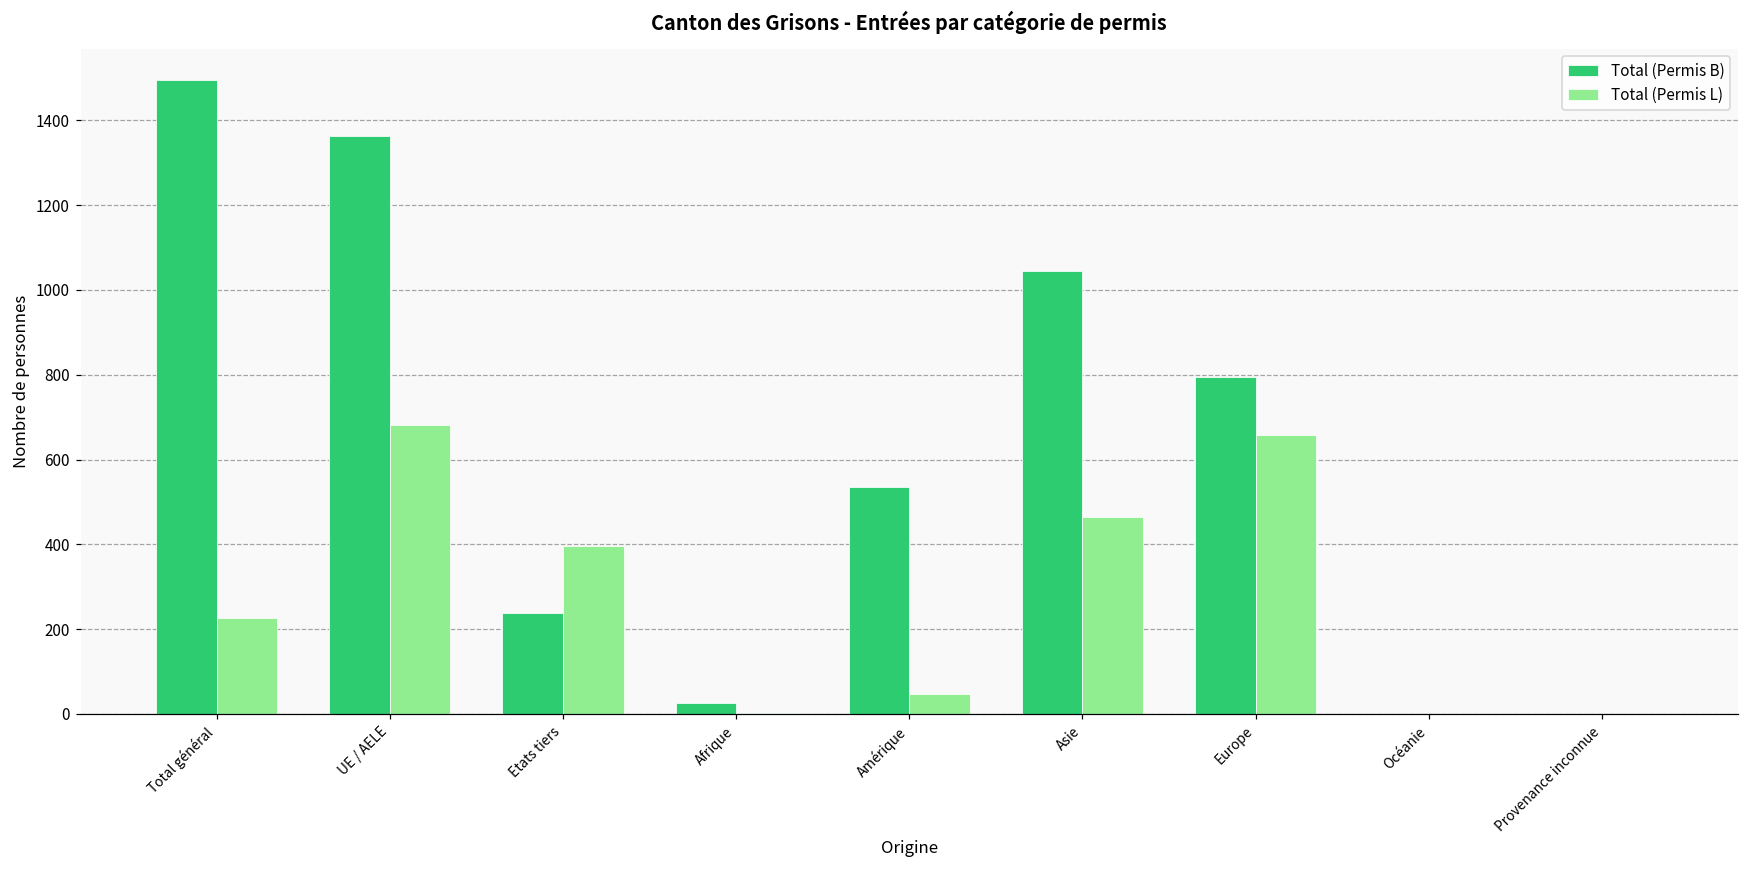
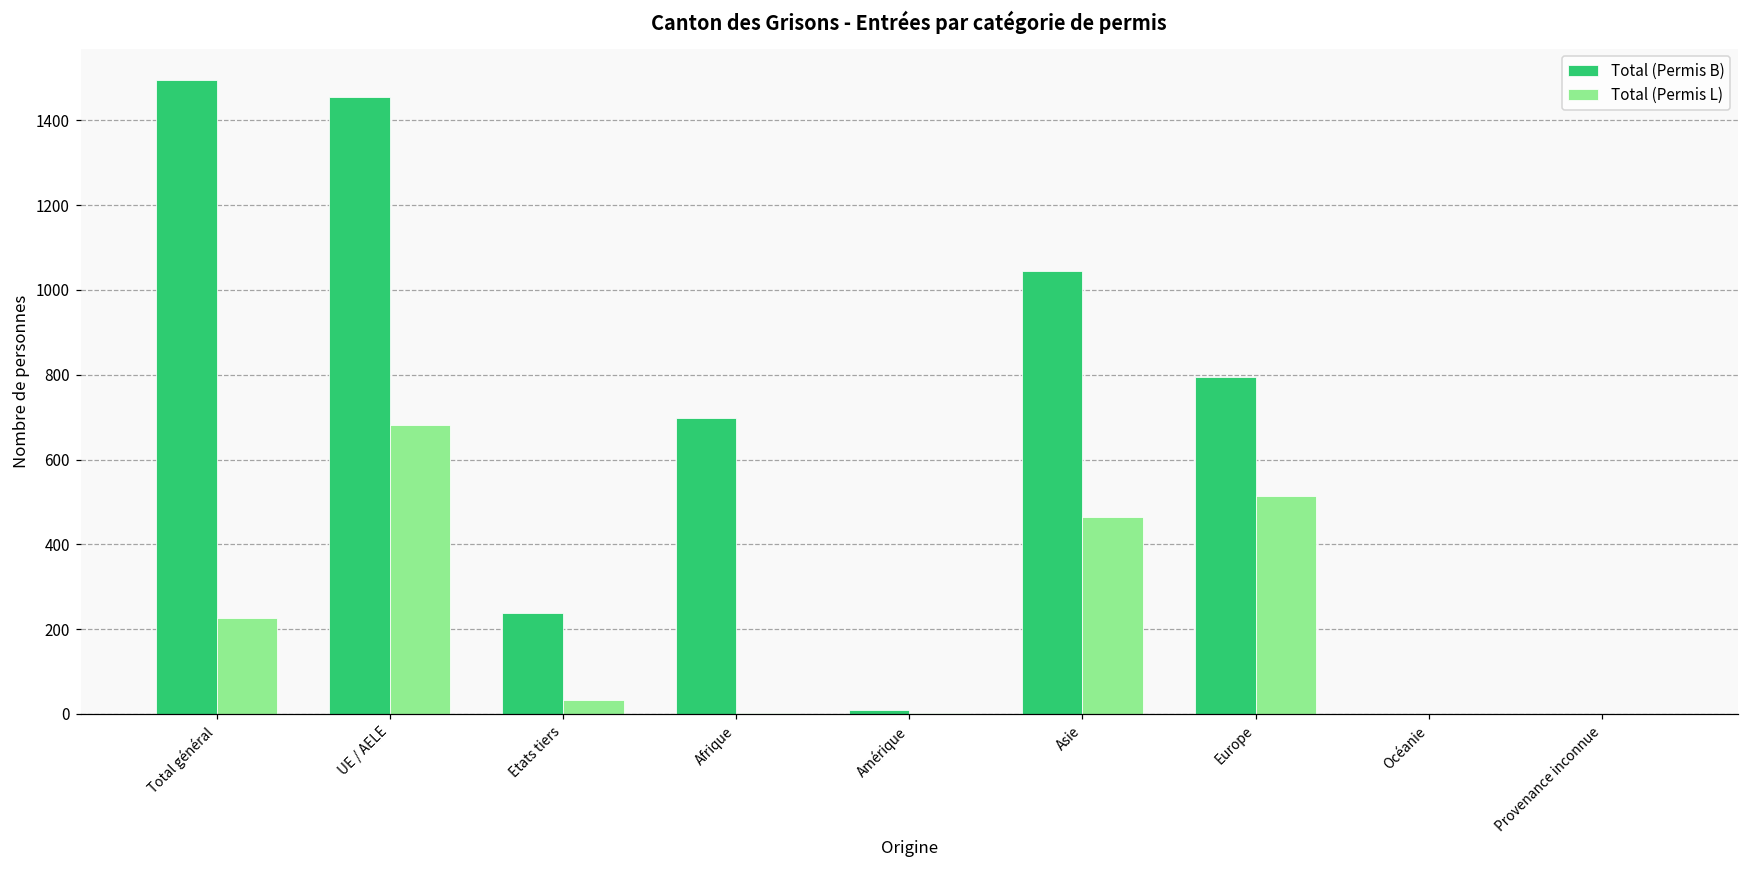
Total (Permis B), UE / AELE: 1360 -> 1450
Total (Permis L), Etats tiers: 400 -> 30
Total (Permis B), Afrique: 30 -> 700
Total (Permis B), Amérique: 540 -> 10
Total (Permis L), Amérique: 50 -> 0
Total (Permis L), Europe: 660 -> 510
